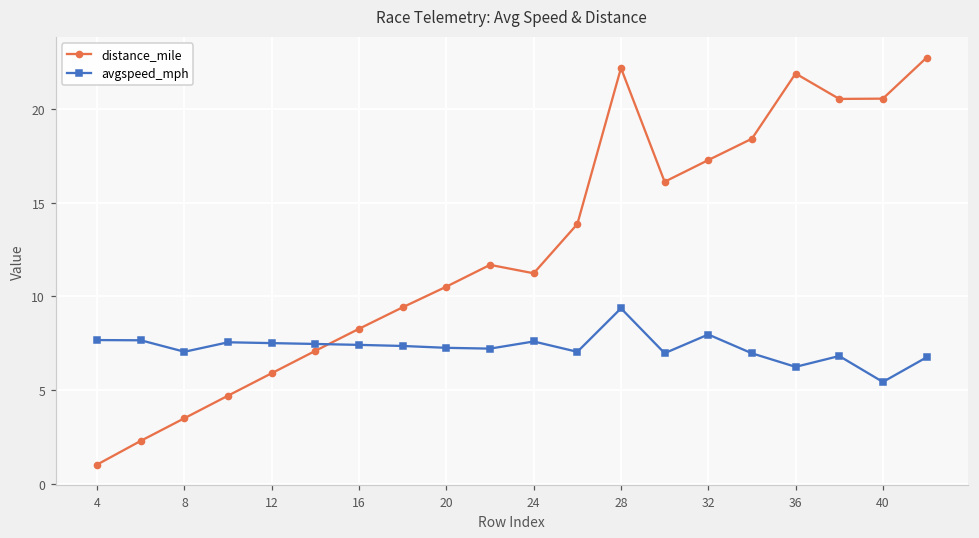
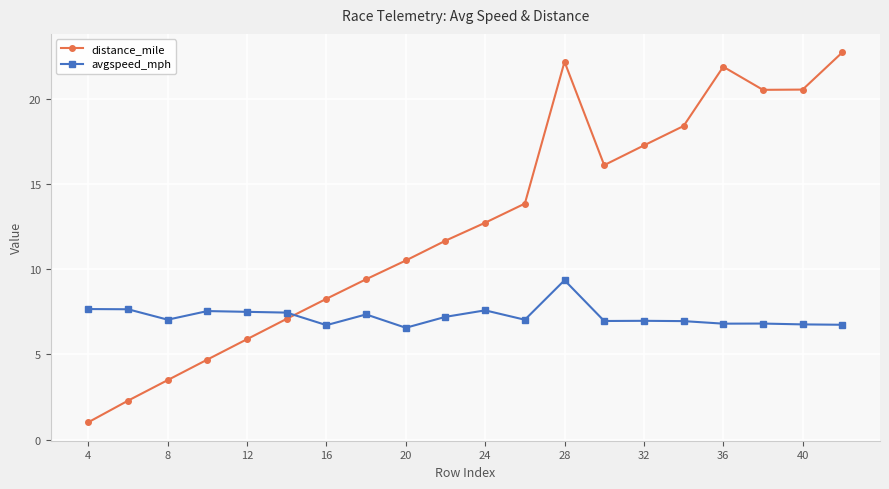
avgspeed_mph, 16: 7.4 -> 6.7
avgspeed_mph, 20: 7.3 -> 6.6
distance_mile, 24: 11.2 -> 12.7
avgspeed_mph, 32: 8.0 -> 7.0
avgspeed_mph, 36: 6.2 -> 6.8
avgspeed_mph, 40: 5.4 -> 6.8
